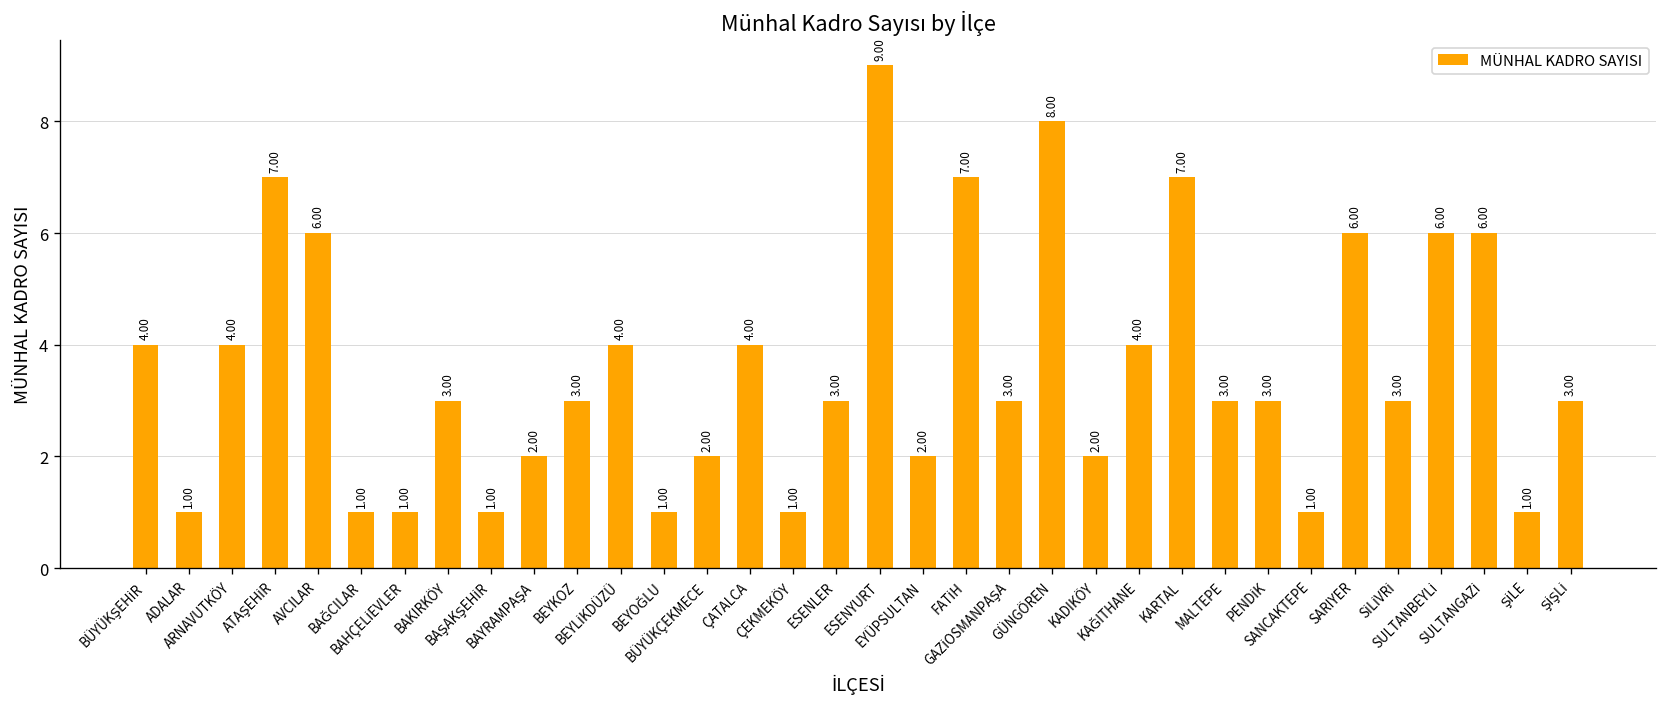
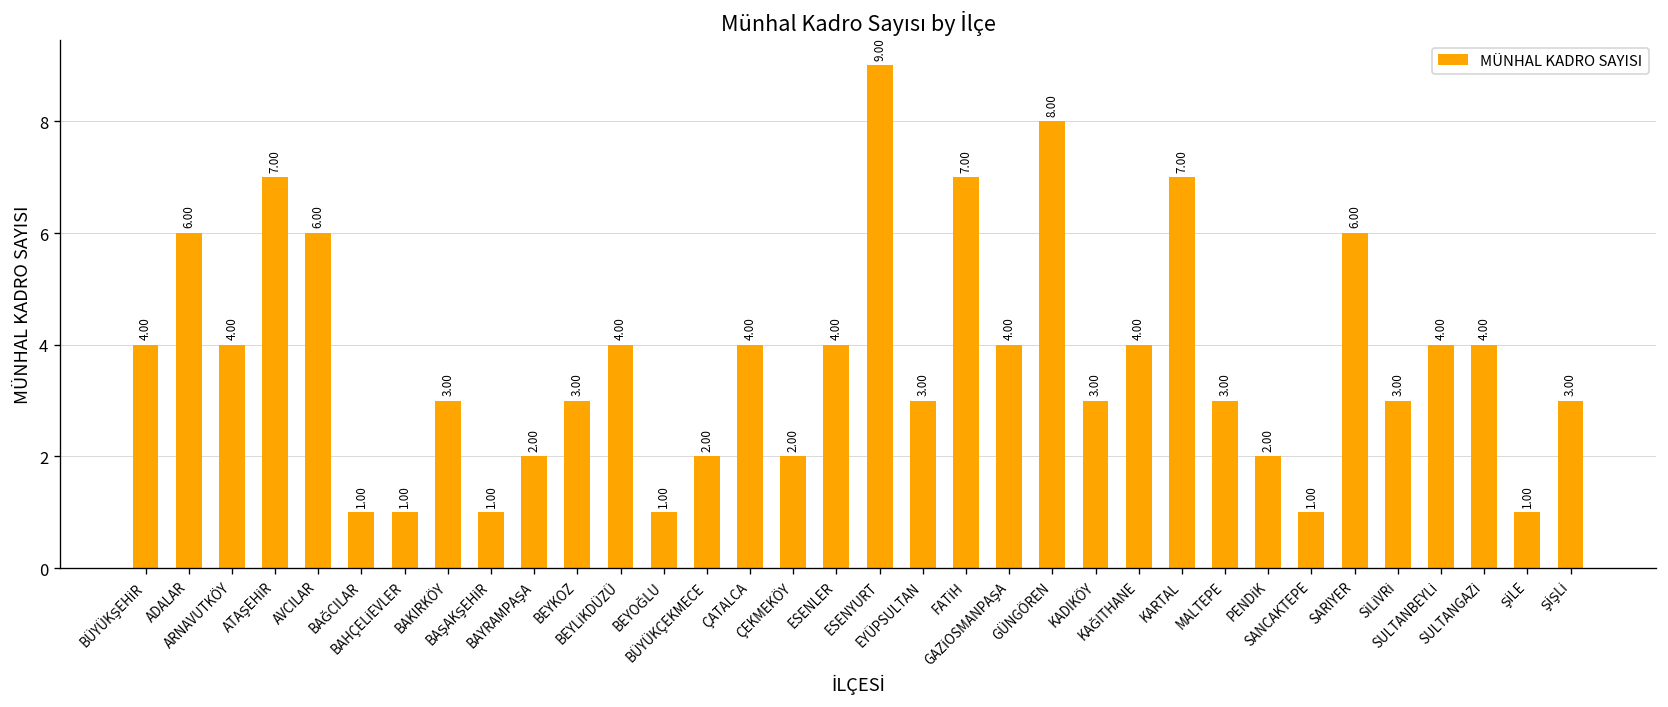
ADALAR: 1.00 -> 6.00
ÇEKMEKÖY: 1.00 -> 2.00
ESENLER: 3.00 -> 4.00
EYÜPSULTAN: 2.00 -> 3.00
GAZİOSMANPAŞA: 3.00 -> 4.00
KADIKÖY: 2.00 -> 3.00
PENDİK: 3.00 -> 2.00
SULTANBEYLİ: 6.00 -> 4.00
SULTANGAZİ: 6.00 -> 4.00
